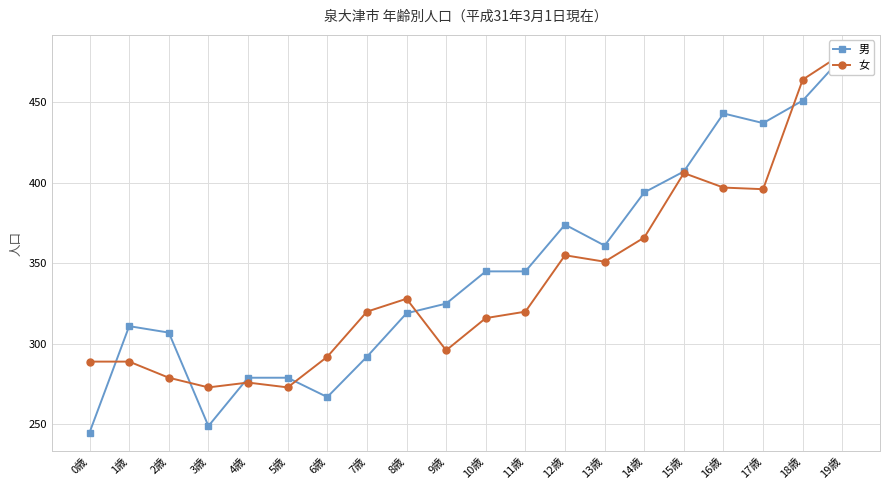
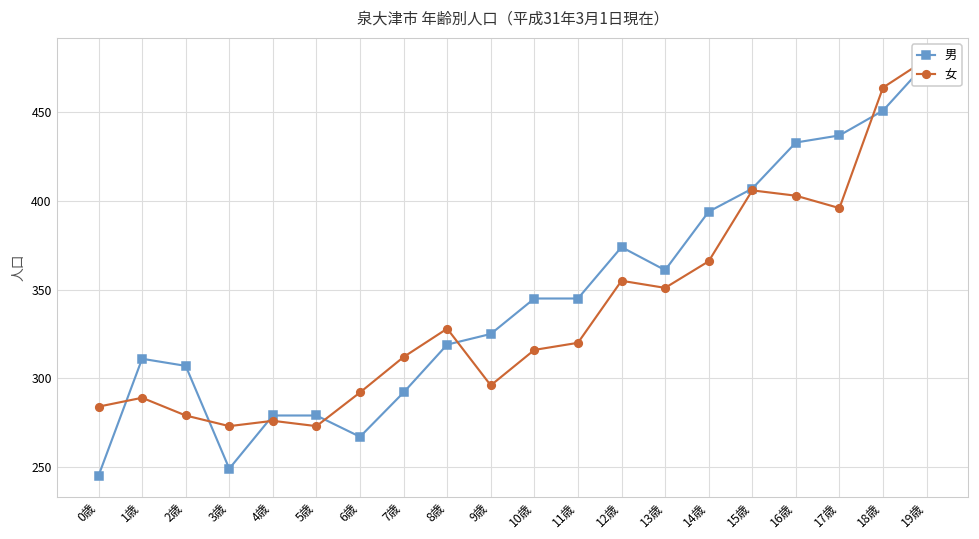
女, 0歳: 289 -> 284
女, 7歳: 320 -> 312
男, 16歳: 443 -> 433
女, 16歳: 397 -> 403
